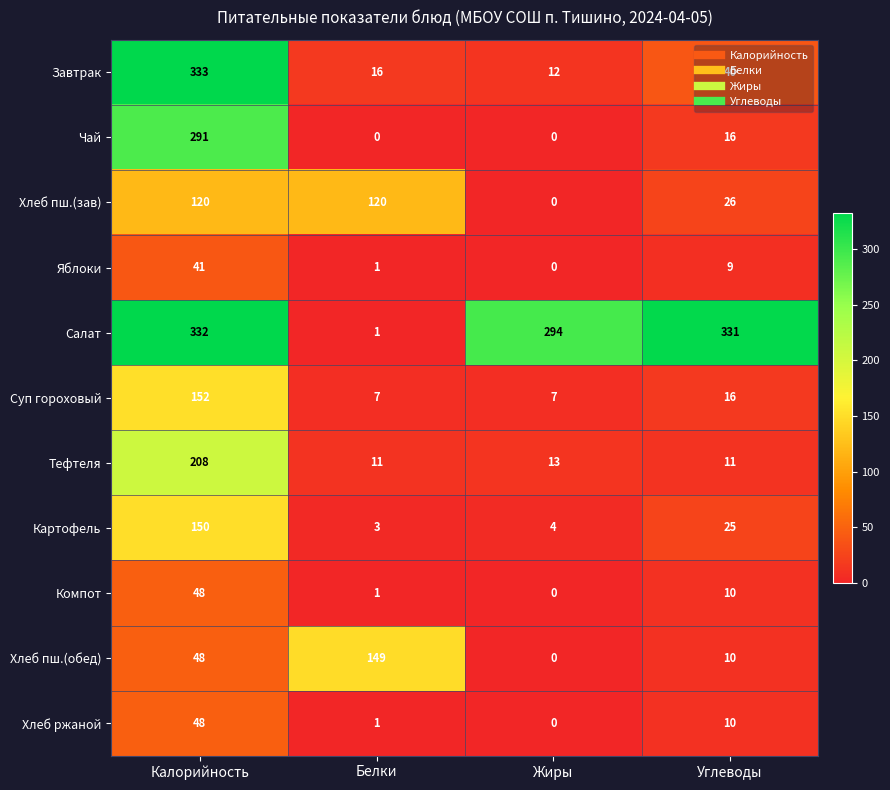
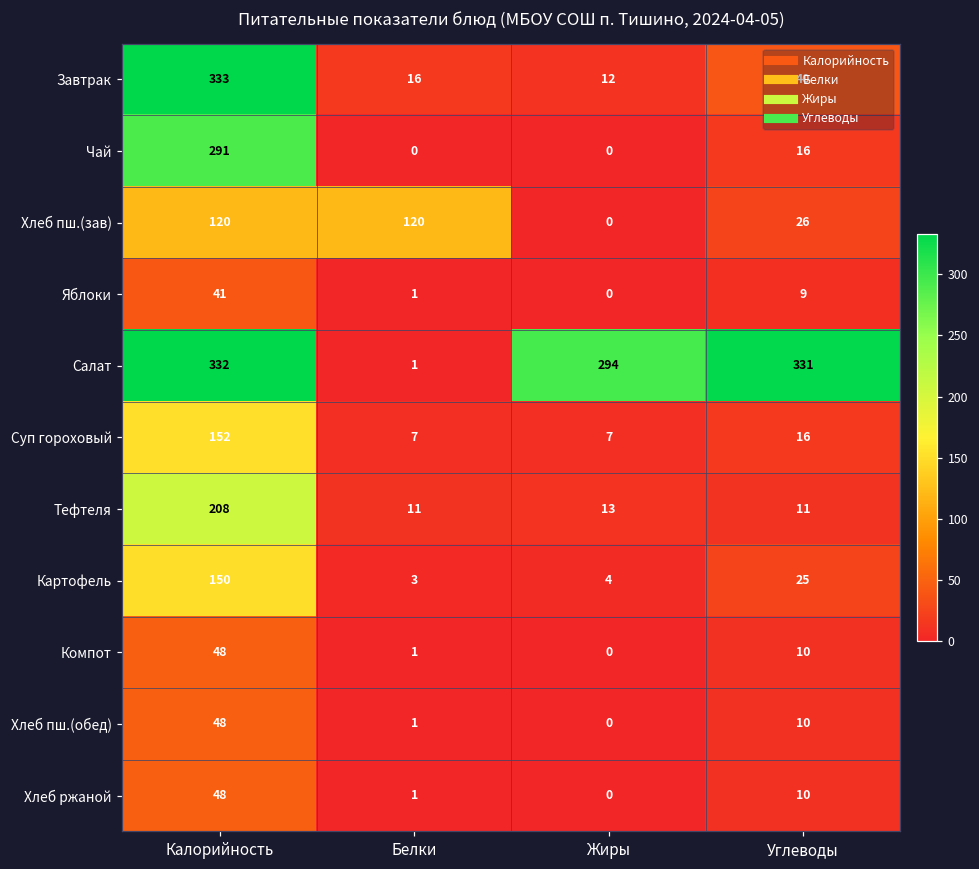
Хлеб пш.(обед), Белки: 149 -> 1
